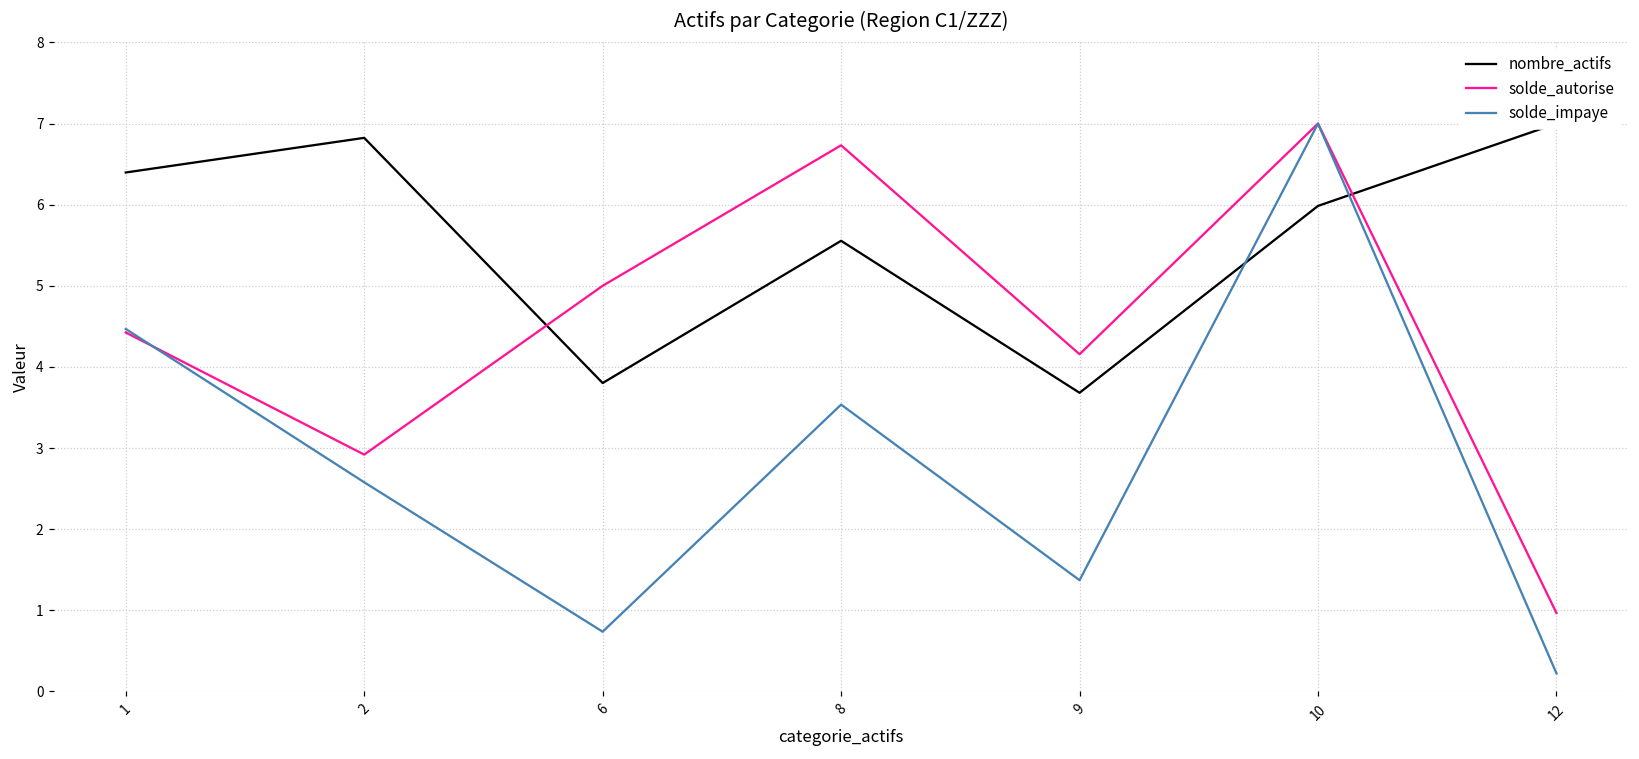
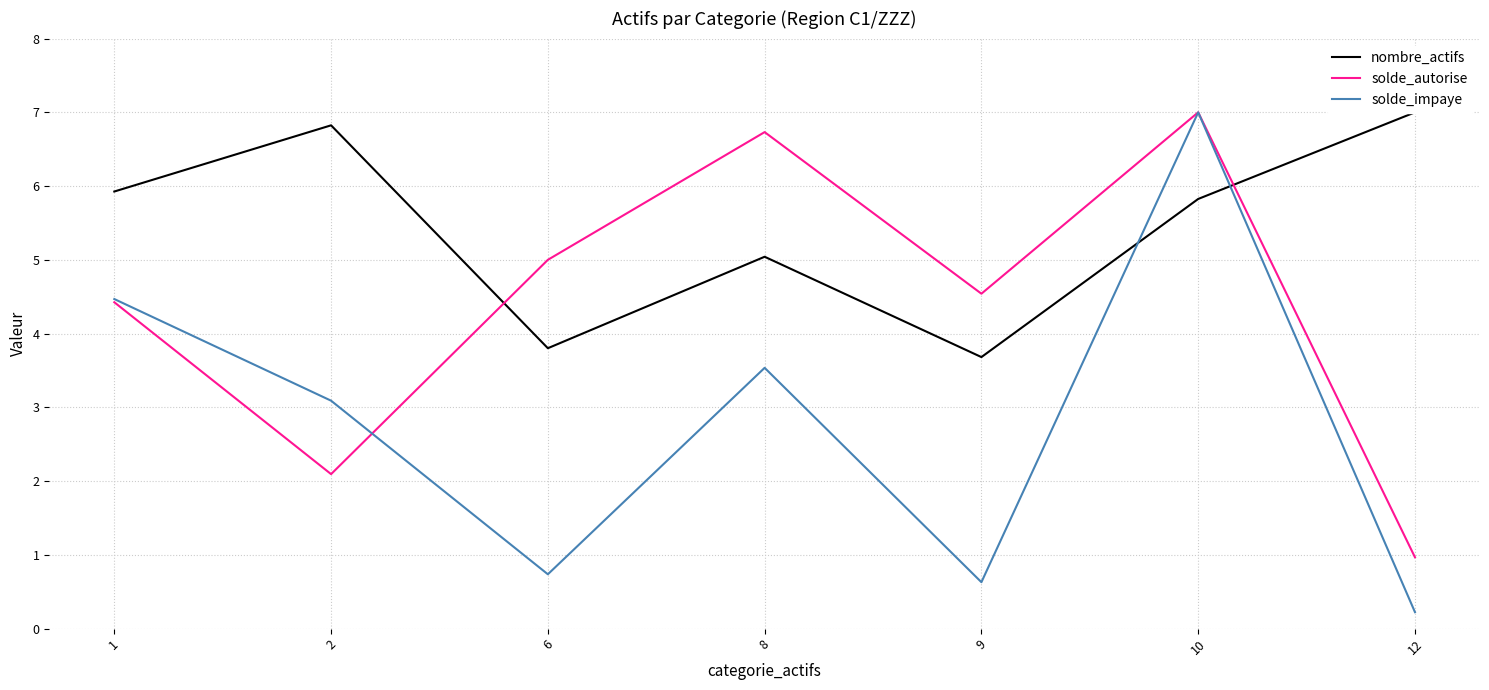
nombre_actifs, 1: 6.4 -> 5.9
solde_autorise, 2: 2.9 -> 2.1
solde_impaye, 2: 2.6 -> 3.1
nombre_actifs, 8: 5.6 -> 5.0
solde_autorise, 9: 4.2 -> 4.5
solde_impaye, 9: 1.4 -> 0.6
nombre_actifs, 10: 6.0 -> 5.8
